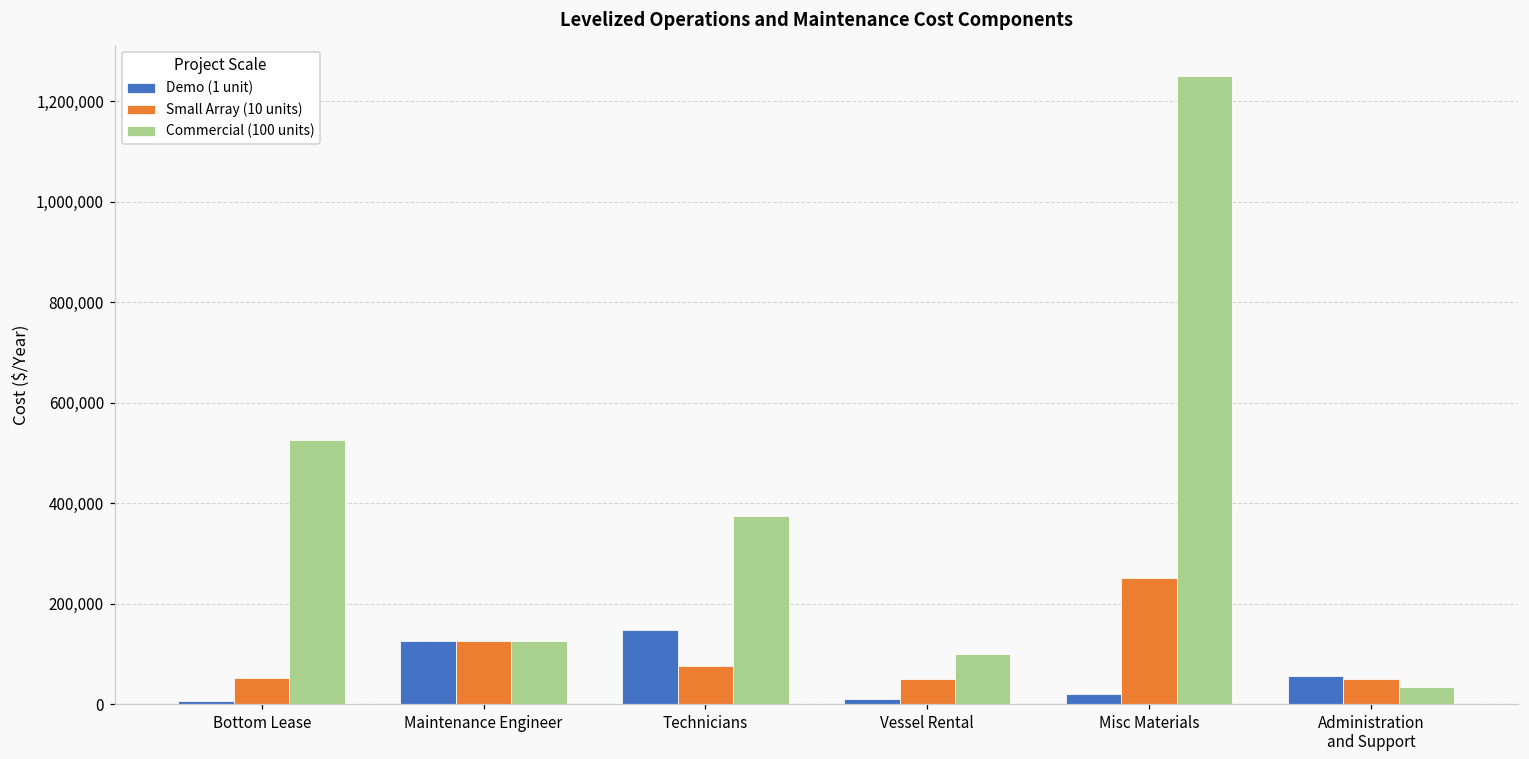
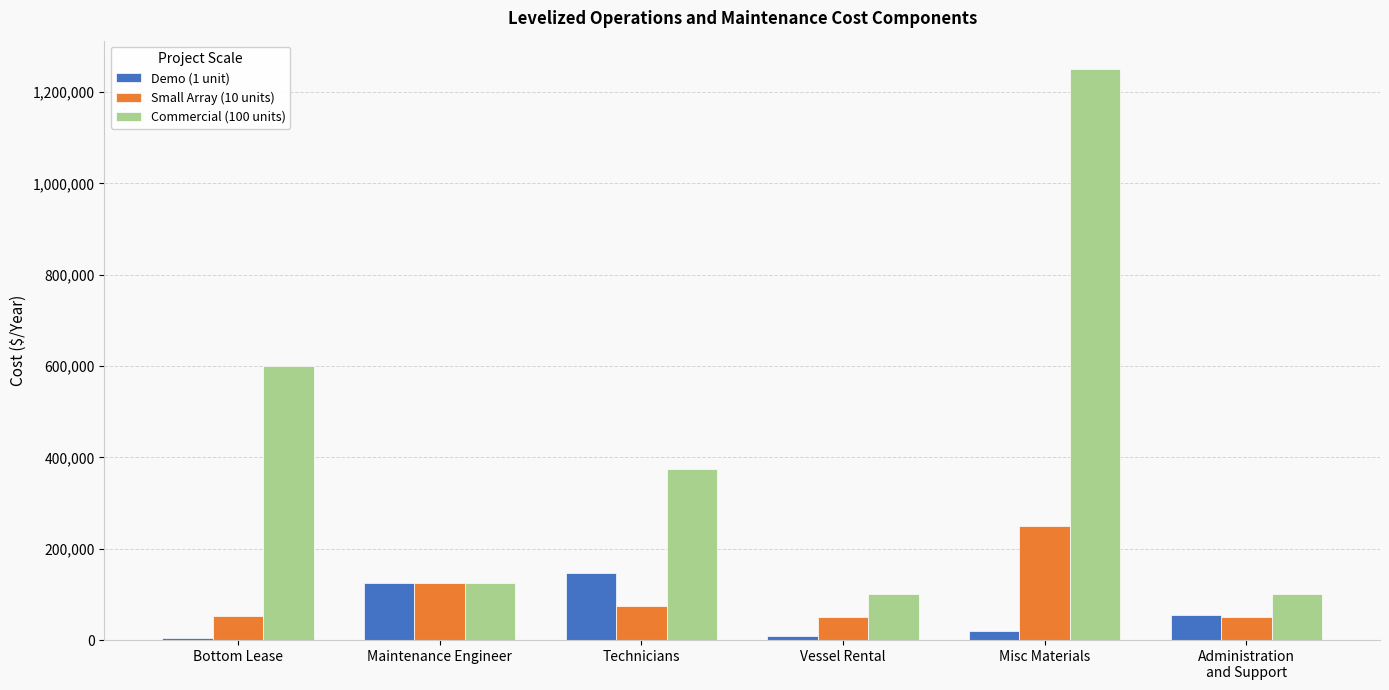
Commercial (100 units), Bottom Lease: 530,000 -> 600,000
Commercial (100 units), Administration and Support: 30,000 -> 100,000
